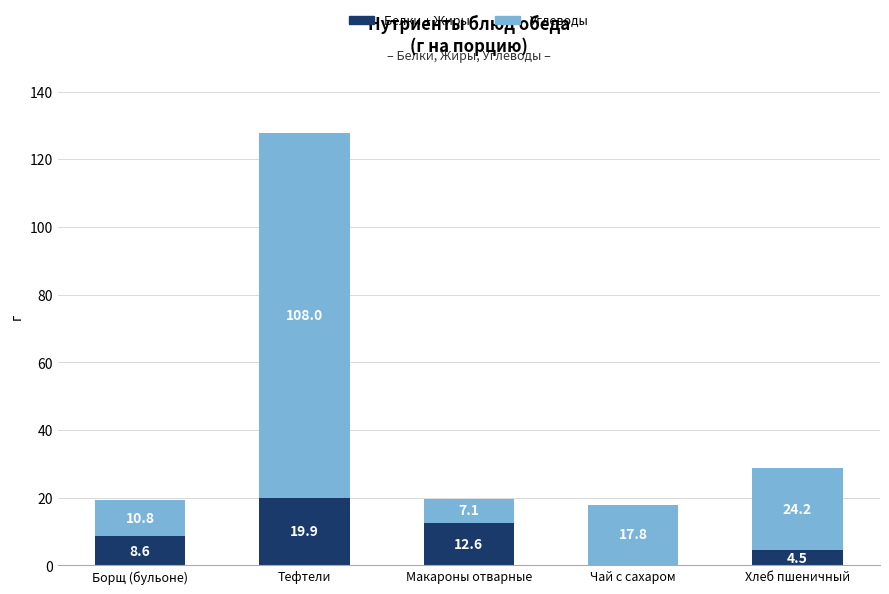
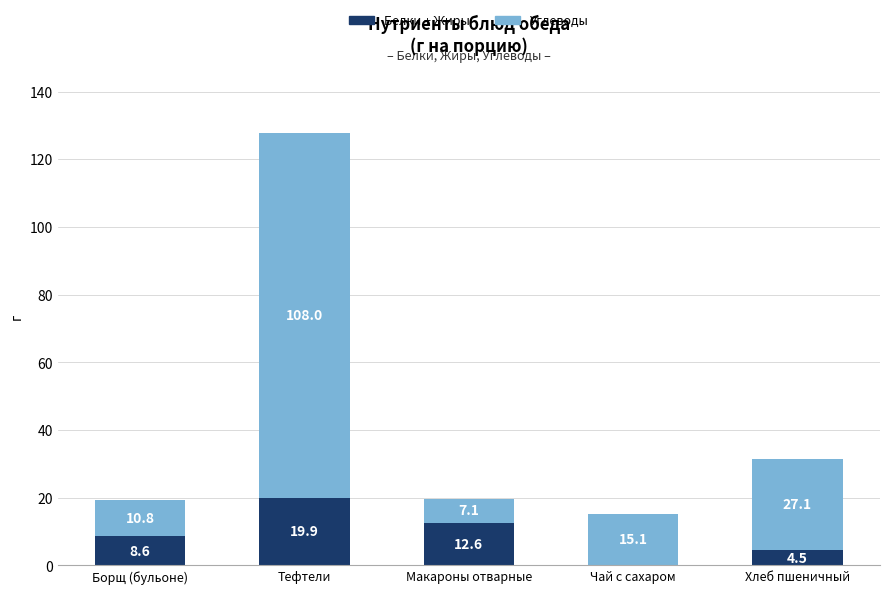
Углеводы, Чай с сахаром: 17.8 -> 15.1
Углеводы, Хлеб пшеничный: 24.2 -> 27.1
